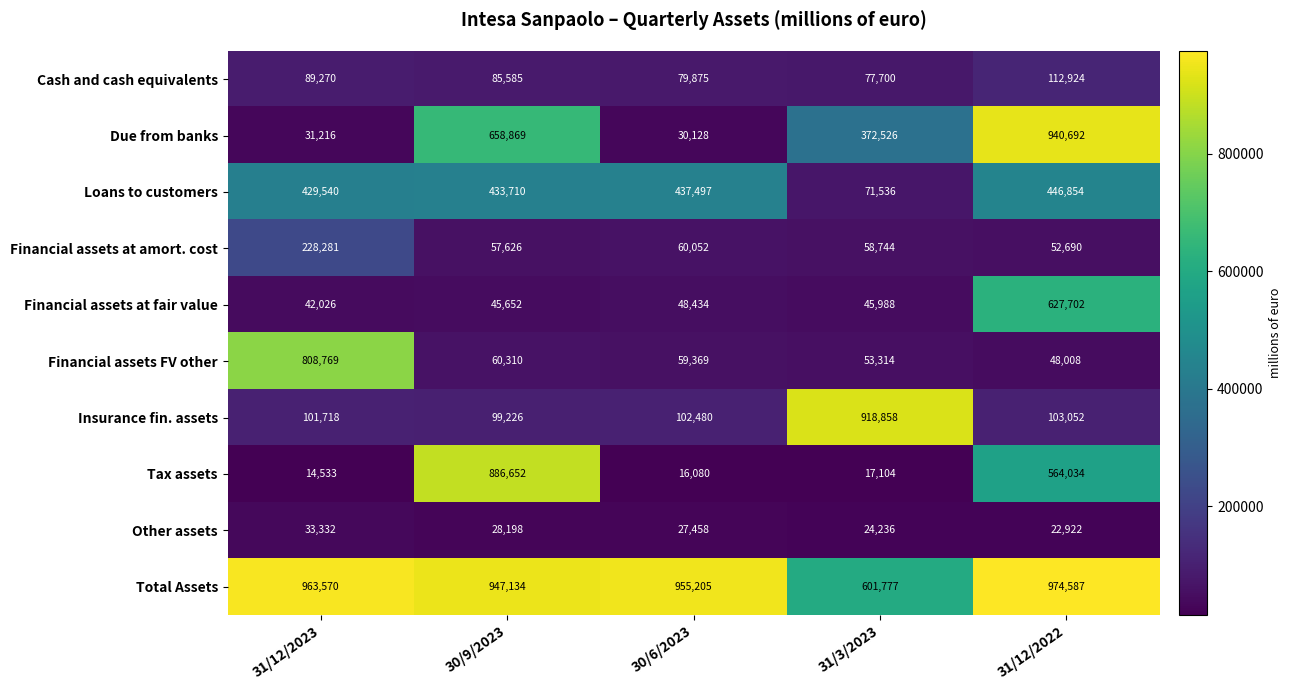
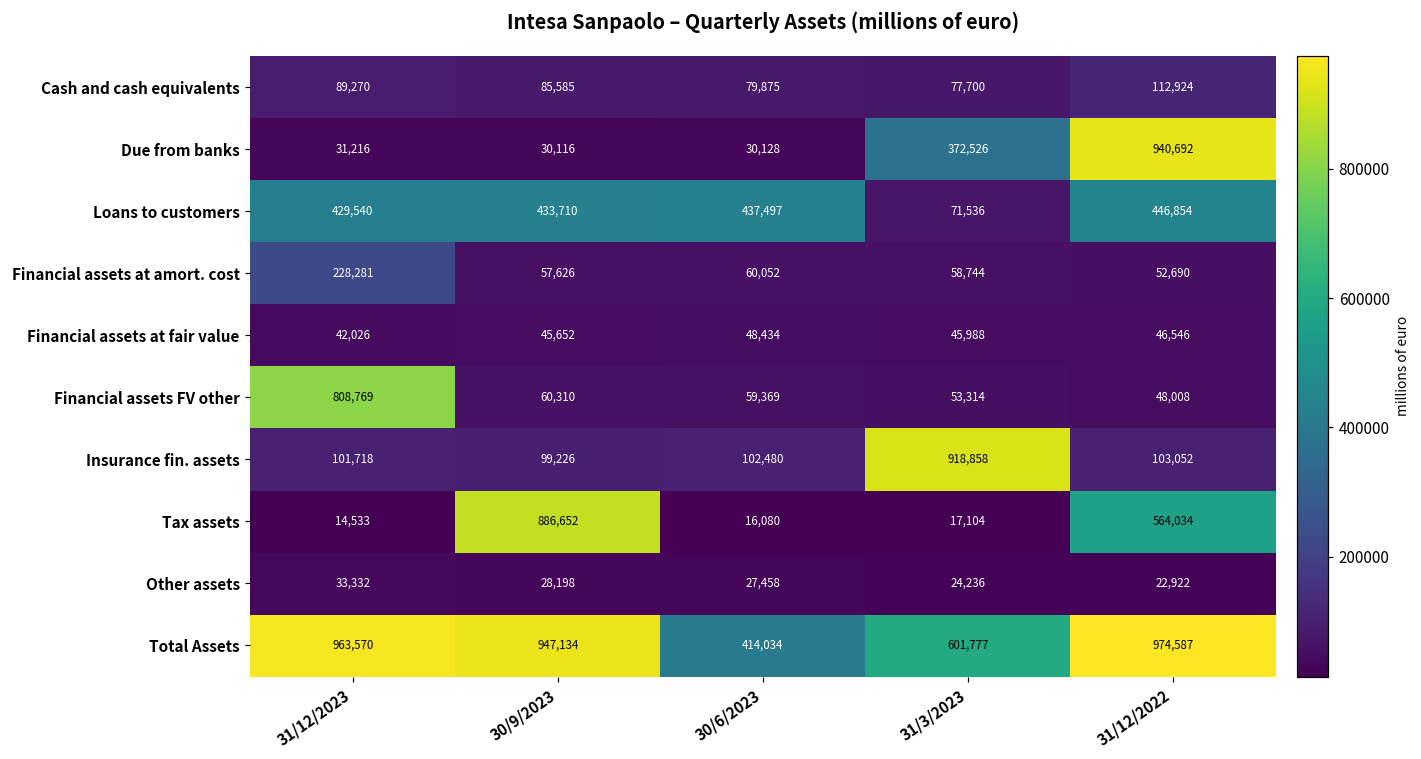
Due from banks, 30/9/2023: 658,869 -> 30,116
Financial assets at fair value, 31/12/2022: 627,702 -> 46,546
Total Assets, 30/6/2023: 955,205 -> 414,034
